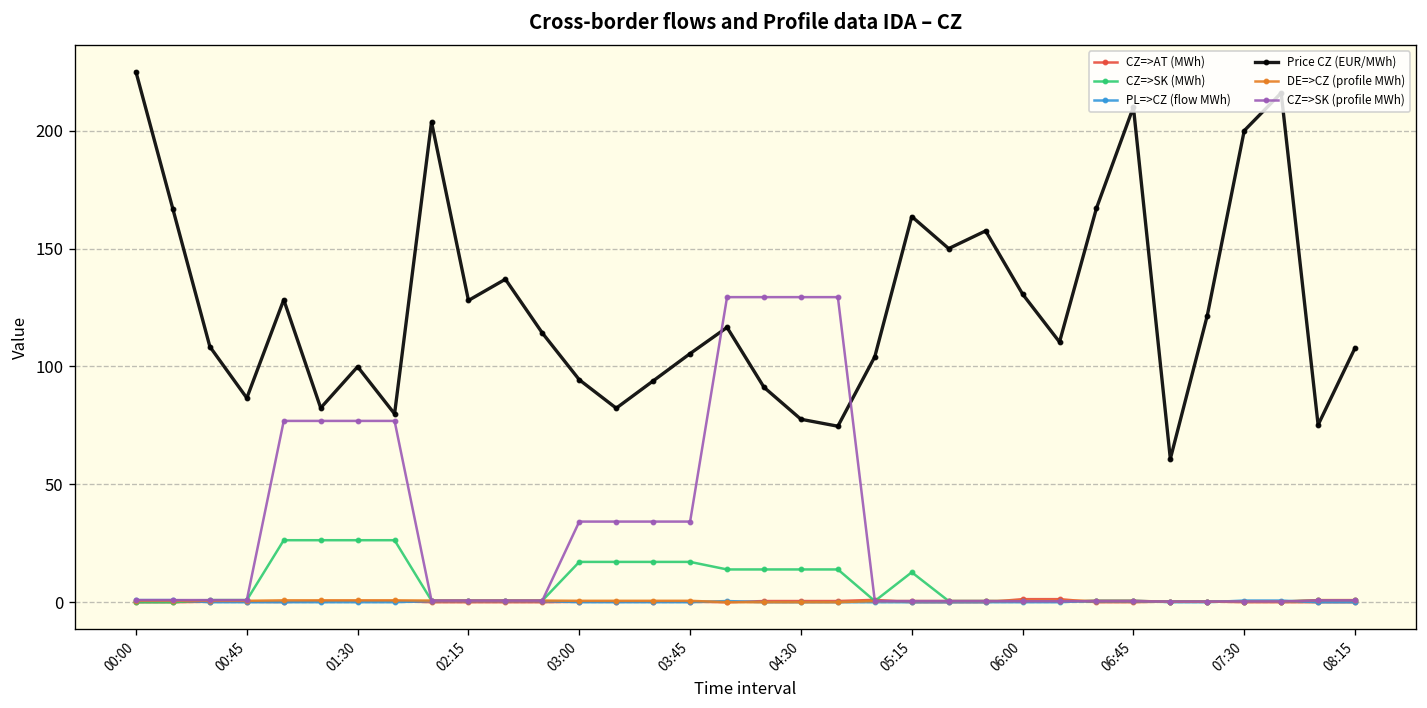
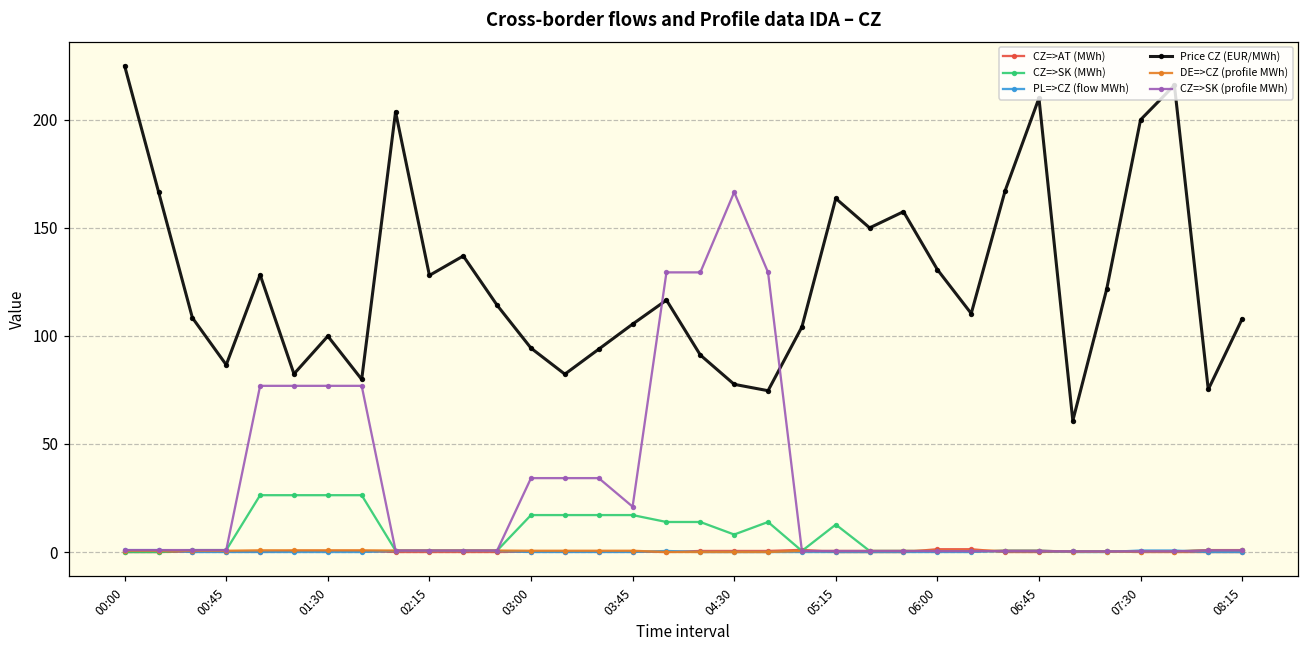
CZ=>SK (profile MWh), 03:45: 34 -> 21
CZ=>SK (MWh), 04:30: 14 -> 8
CZ=>SK (profile MWh), 04:30: 129 -> 167
